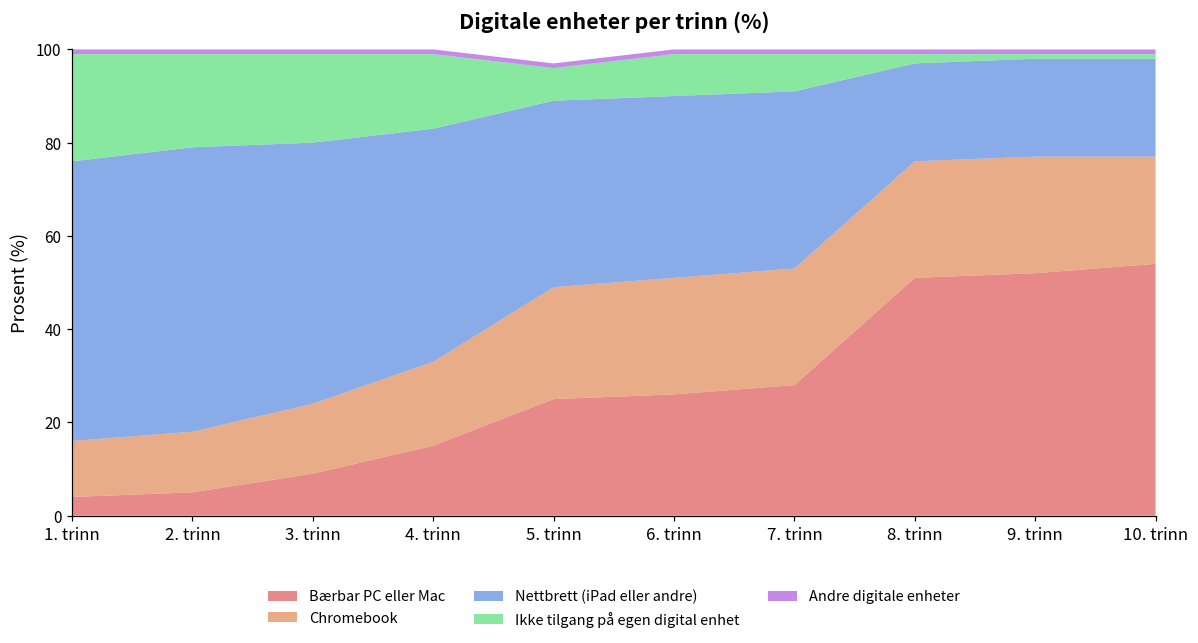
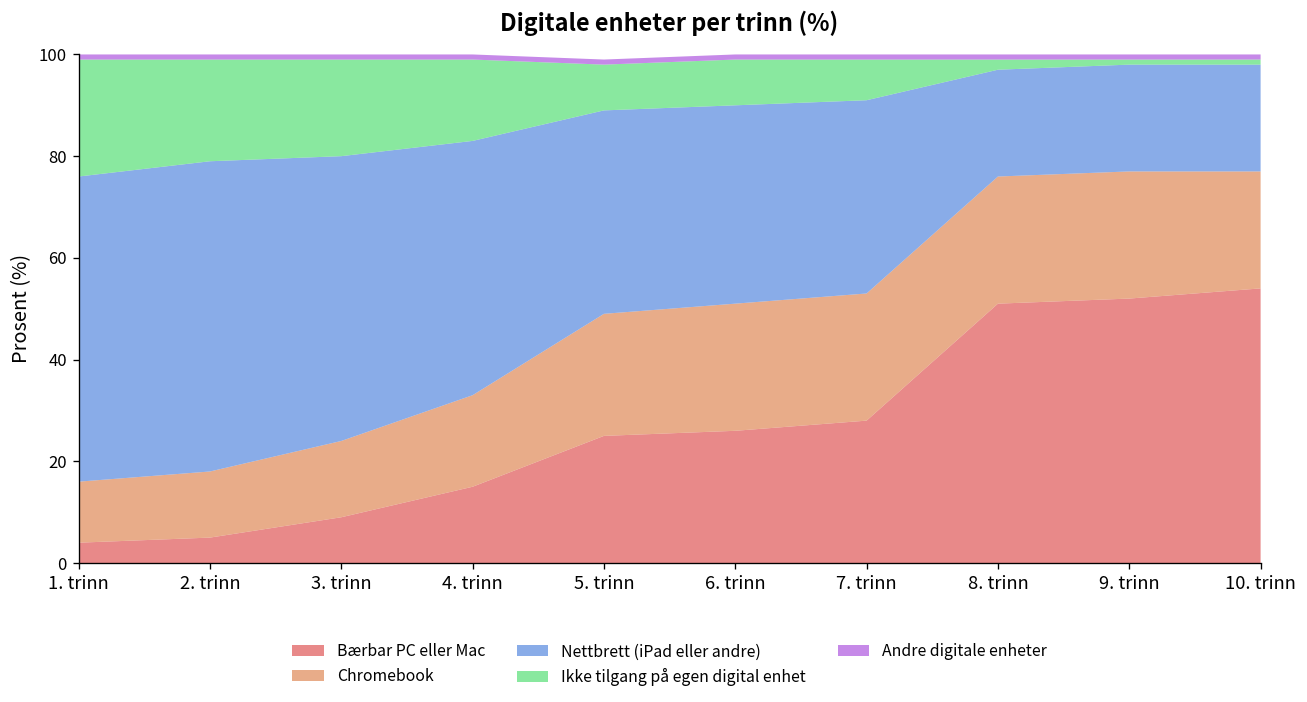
Ikke tilgang på egen digital enhet, 5. trinn: 7 -> 9
